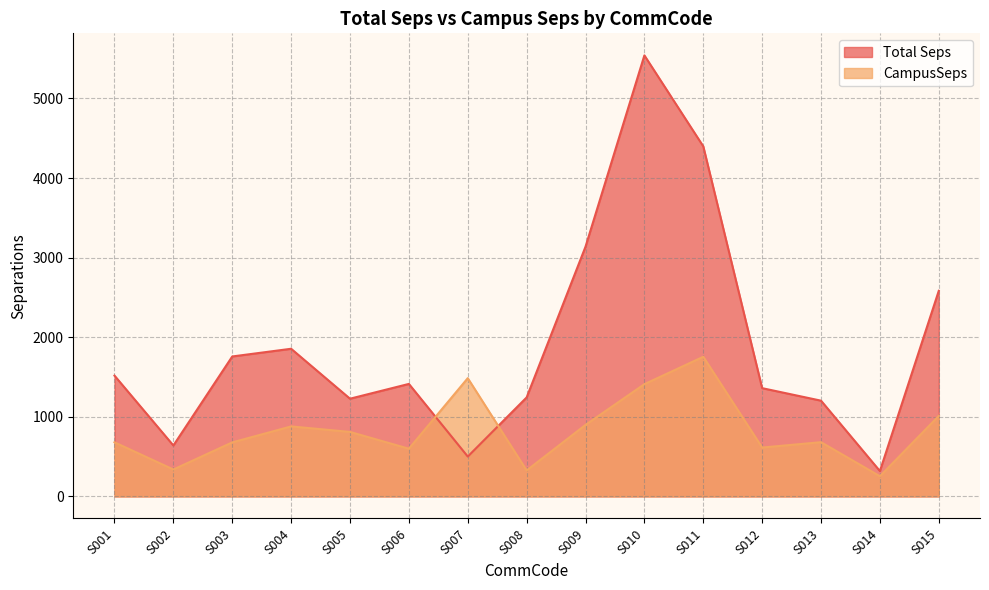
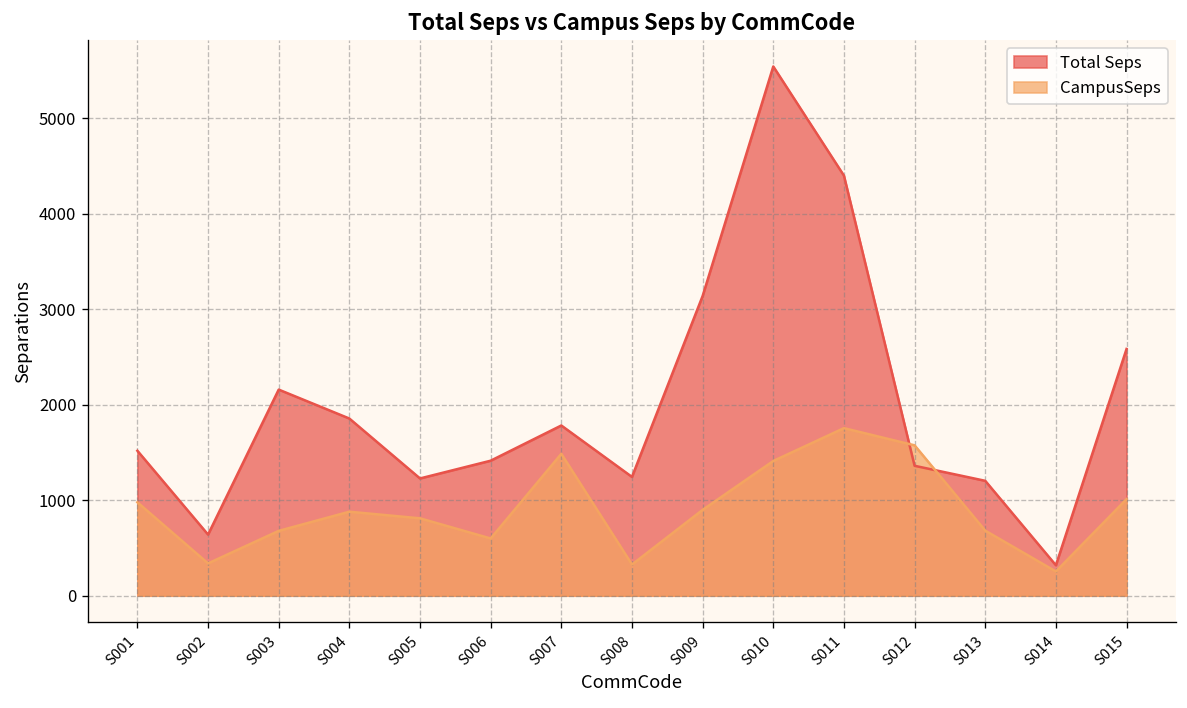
CampusSeps, S001: 700 -> 1000
Total Seps, S003: 1800 -> 2200
Total Seps, S007: 500 -> 1800
CampusSeps, S012: 600 -> 1600
